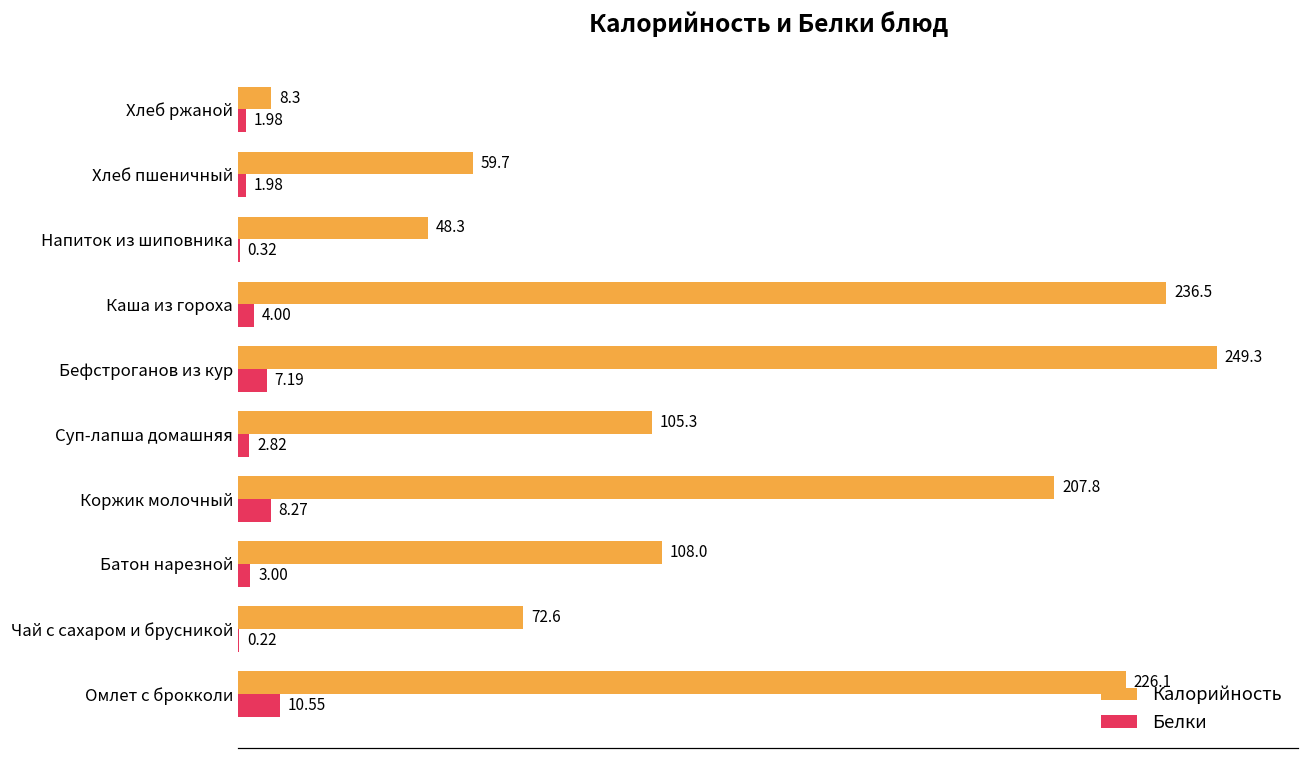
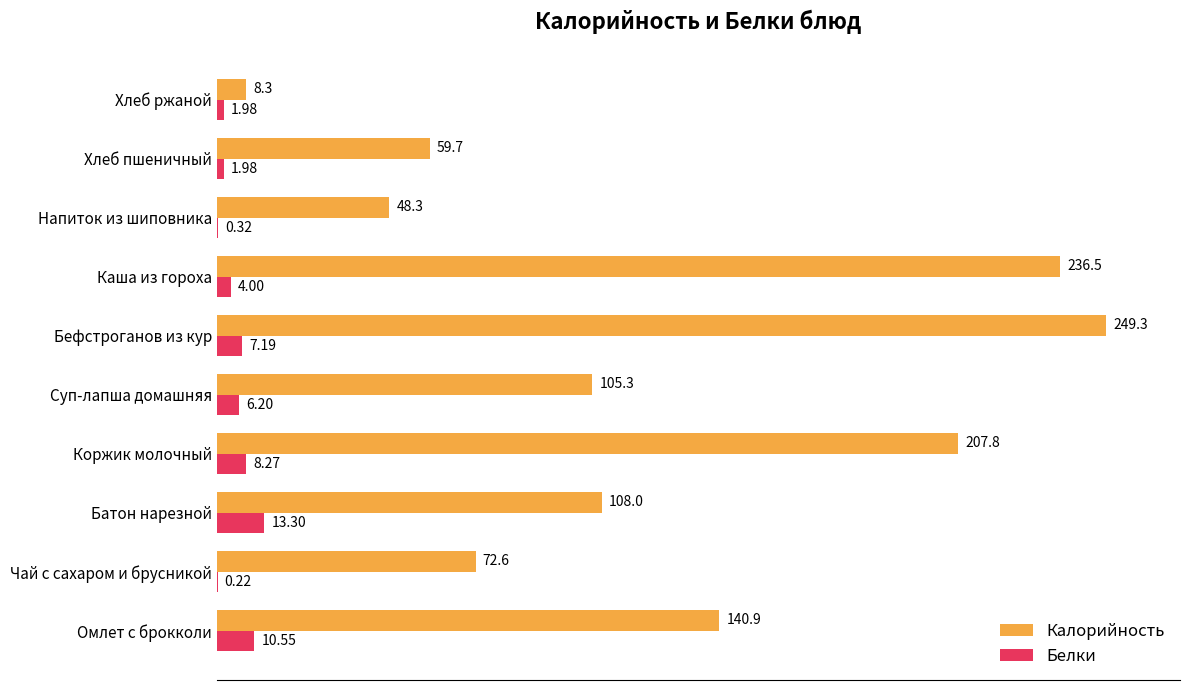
Белки, Суп-лапша домашняя: 2.82 -> 6.20
Белки, Батон нарезной: 3.00 -> 13.30
Калорийность, Омлет с брокколи: 226.1 -> 140.9
